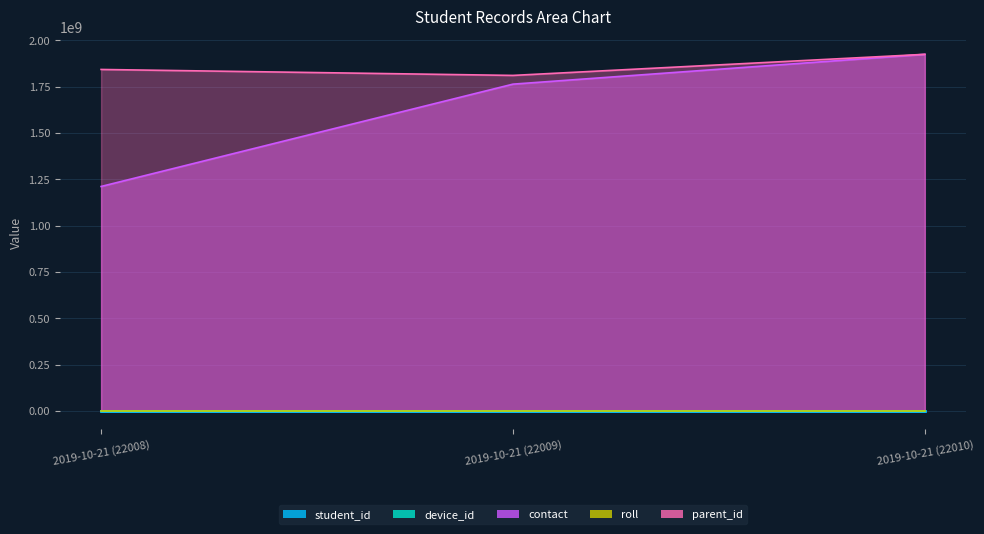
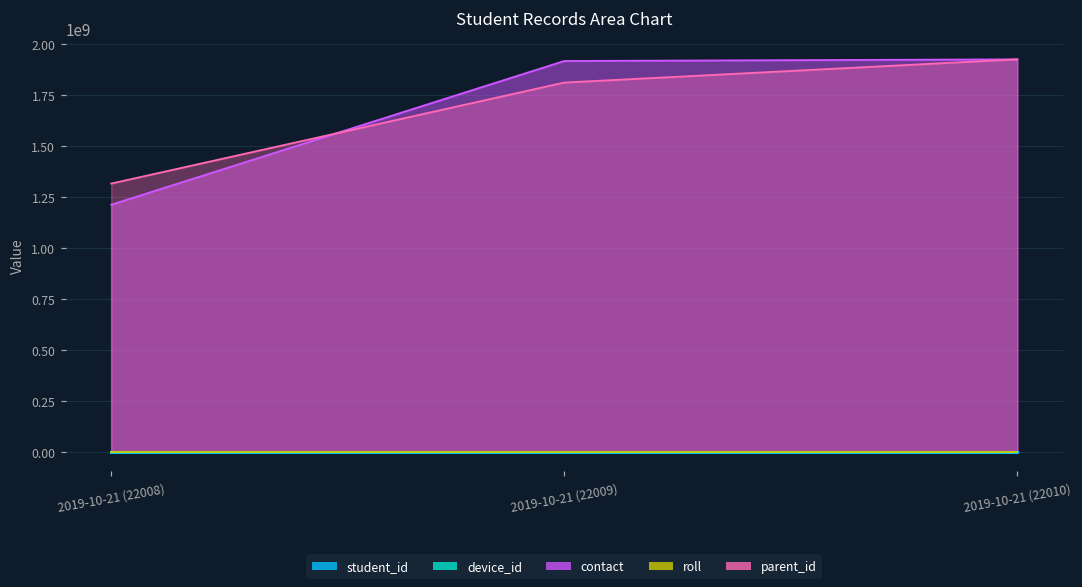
parent_id, 2019-10-21 (22008): 1840000000 -> 1310000000
contact, 2019-10-21 (22009): 1760000000 -> 1920000000
